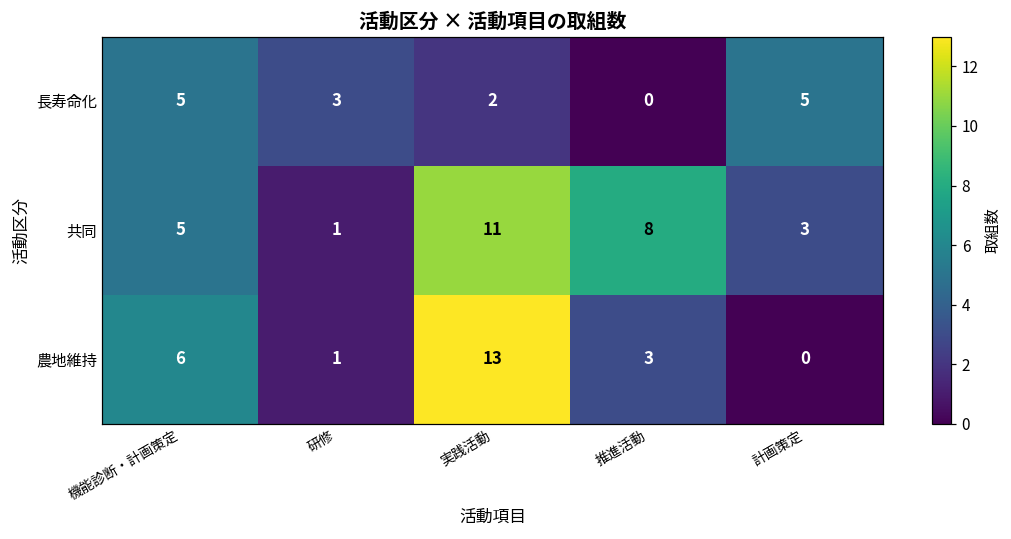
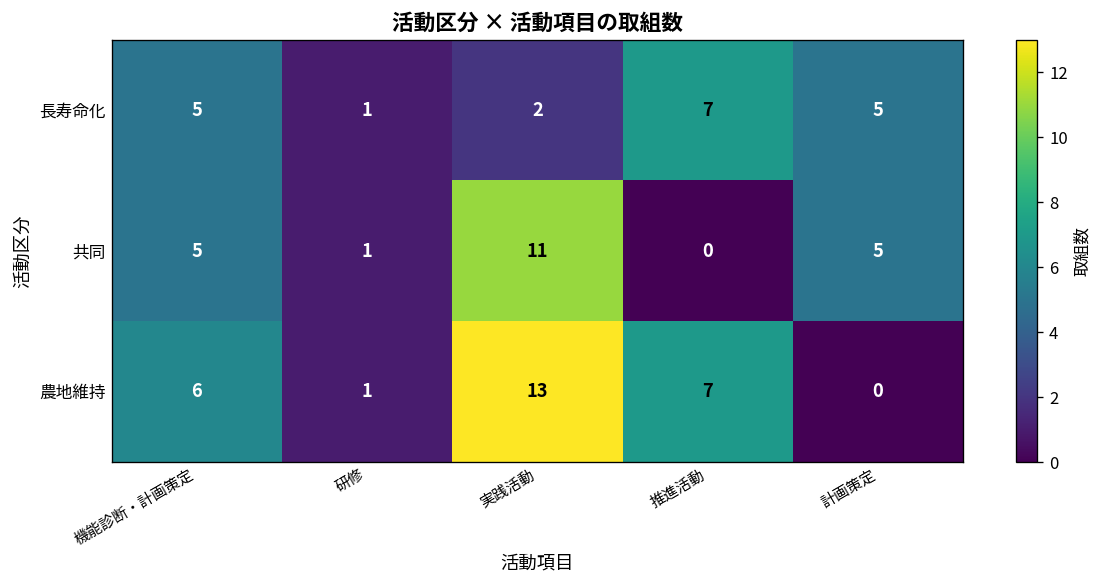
長寿命化, 研修: 3 -> 1
長寿命化, 推進活動: 0 -> 7
共同, 推進活動: 8 -> 0
共同, 計画策定: 3 -> 5
農地維持, 推進活動: 3 -> 7
